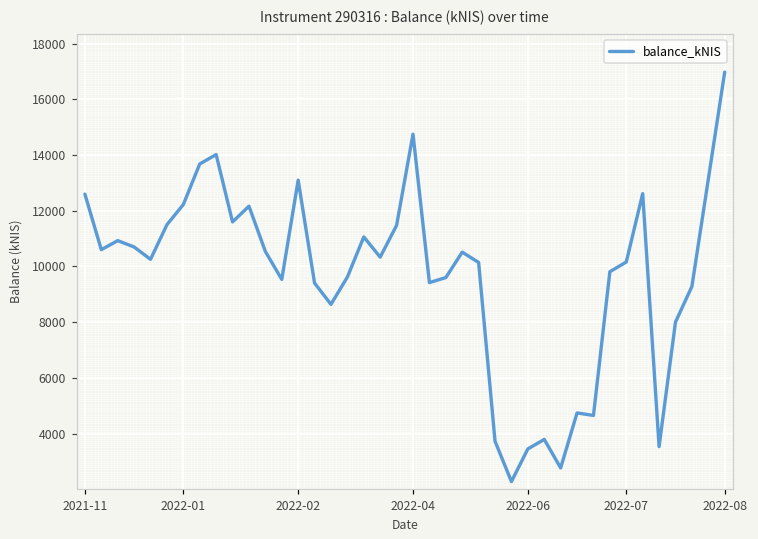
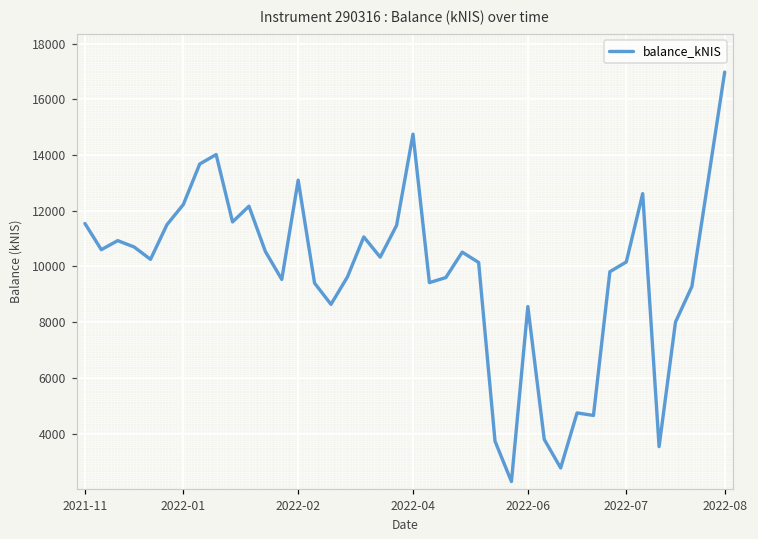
2021-11: 12600 -> 11500
2022-06: 3500 -> 8600
